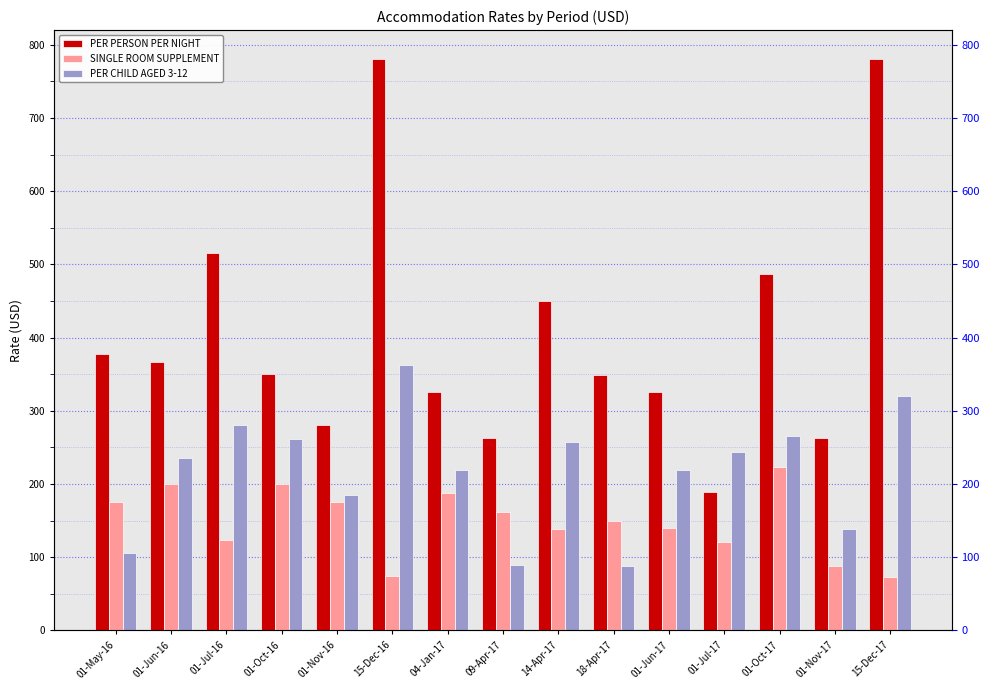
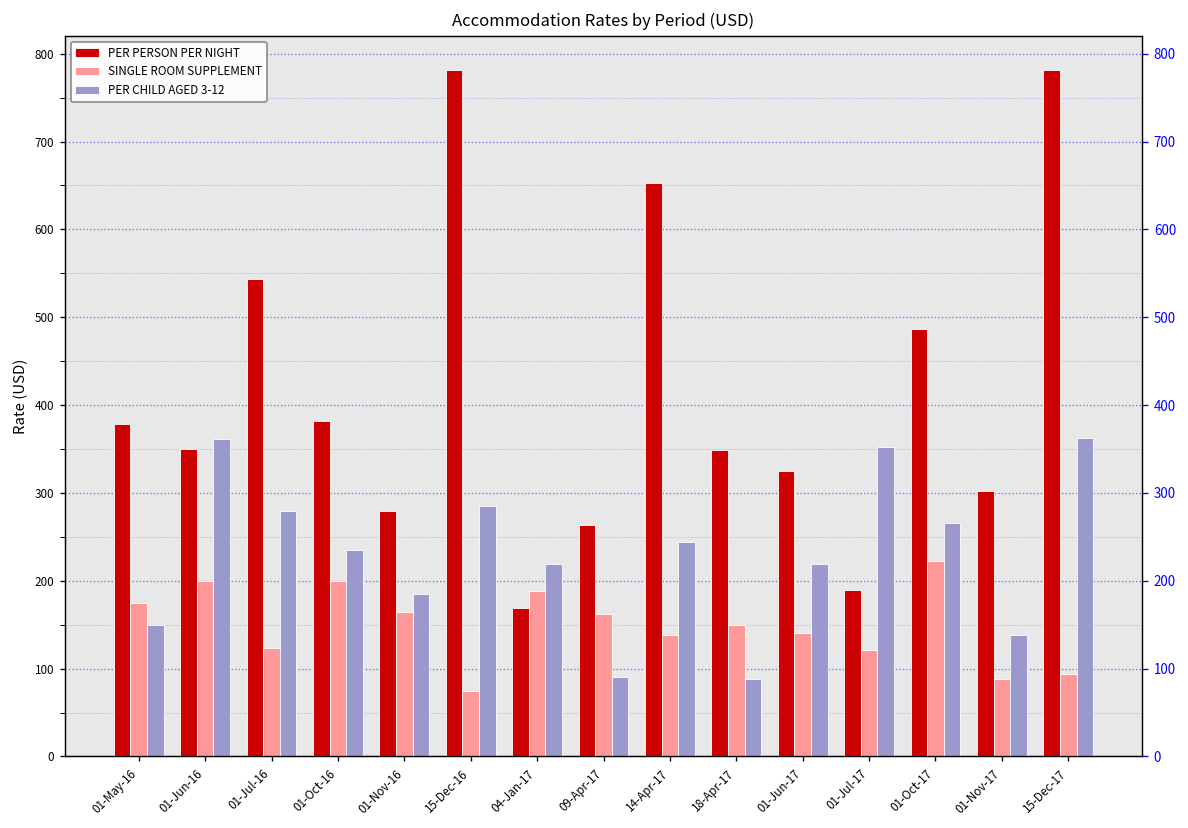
PER CHILD AGED 3-12, 01-May-16: 110 -> 150
PER PERSON PER NIGHT, 01-Jun-16: 370 -> 350
PER CHILD AGED 3-12, 01-Jun-16: 240 -> 360
PER PERSON PER NIGHT, 01-Jul-16: 520 -> 540
PER PERSON PER NIGHT, 01-Oct-16: 350 -> 380
PER CHILD AGED 3-12, 01-Oct-16: 260 -> 240
SINGLE ROOM SUPPLEMENT, 01-Nov-16: 180 -> 160
PER CHILD AGED 3-12, 15-Dec-16: 360 -> 290
PER PERSON PER NIGHT, 04-Jan-17: 330 -> 170
PER PERSON PER NIGHT, 14-Apr-17: 450 -> 650
PER CHILD AGED 3-12, 14-Apr-17: 260 -> 240
PER CHILD AGED 3-12, 01-Jul-17: 240 -> 350
PER PERSON PER NIGHT, 01-Nov-17: 260 -> 300
SINGLE ROOM SUPPLEMENT, 15-Dec-17: 70 -> 90
PER CHILD AGED 3-12, 15-Dec-17: 320 -> 360
